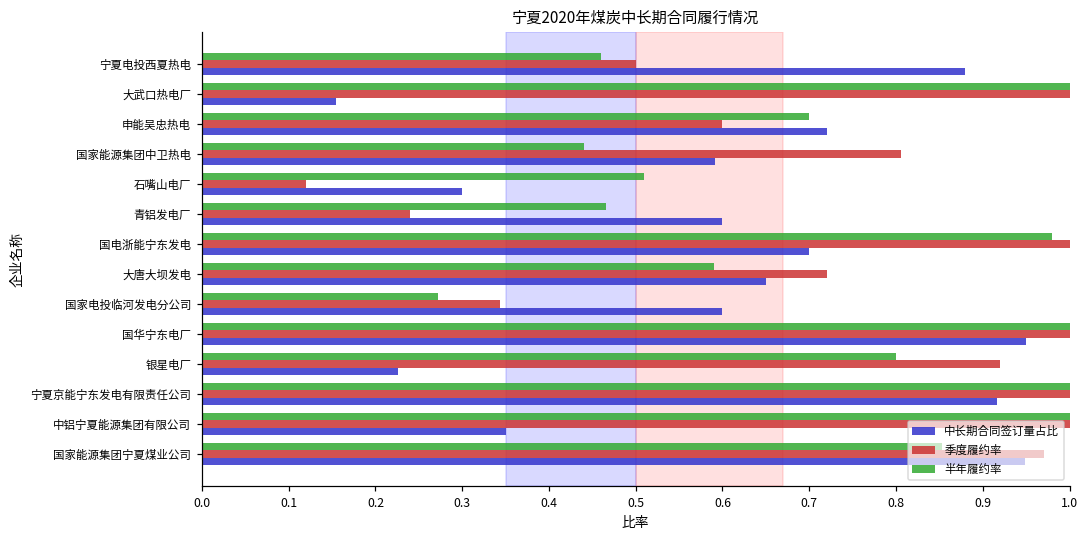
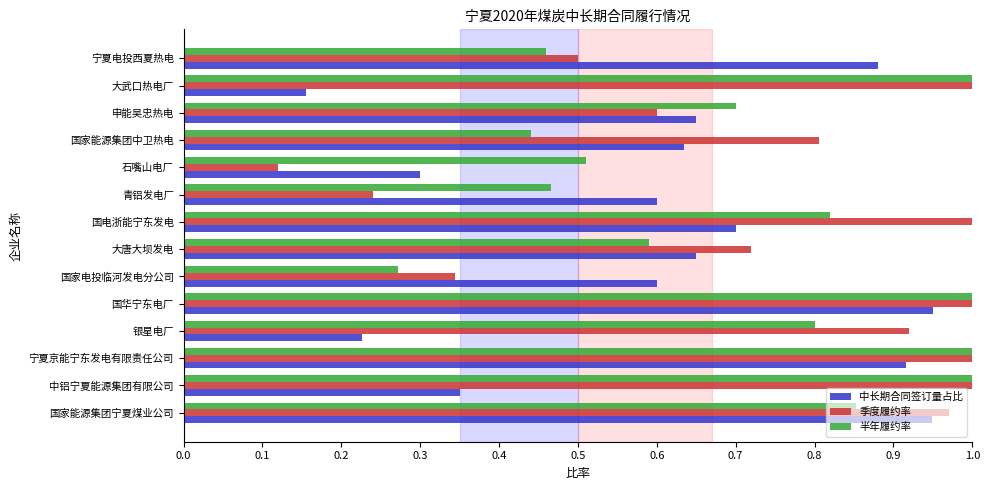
中长期合同签订量占比, 申能吴忠热电: 0.72 -> 0.65
中长期合同签订量占比, 国家能源集团中卫热电: 0.59 -> 0.64
半年履约率, 国电浙能宁东发电: 0.98 -> 0.82
